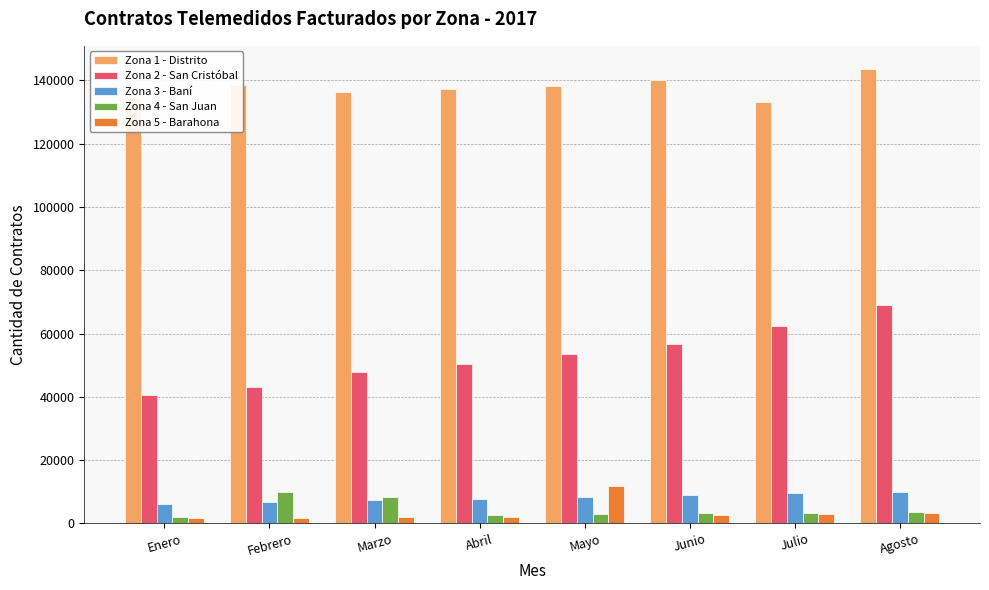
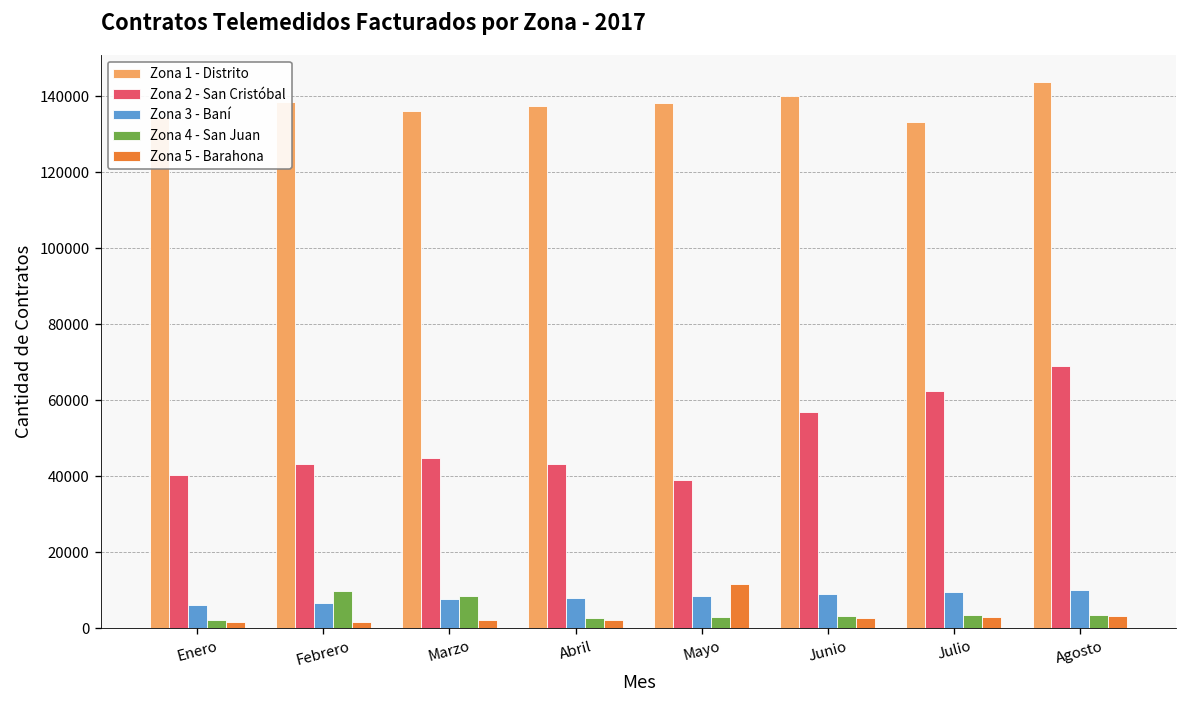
Zona 2 - San Cristóbal, Marzo: 48000 -> 45000
Zona 2 - San Cristóbal, Abril: 50000 -> 43000
Zona 2 - San Cristóbal, Mayo: 54000 -> 39000
